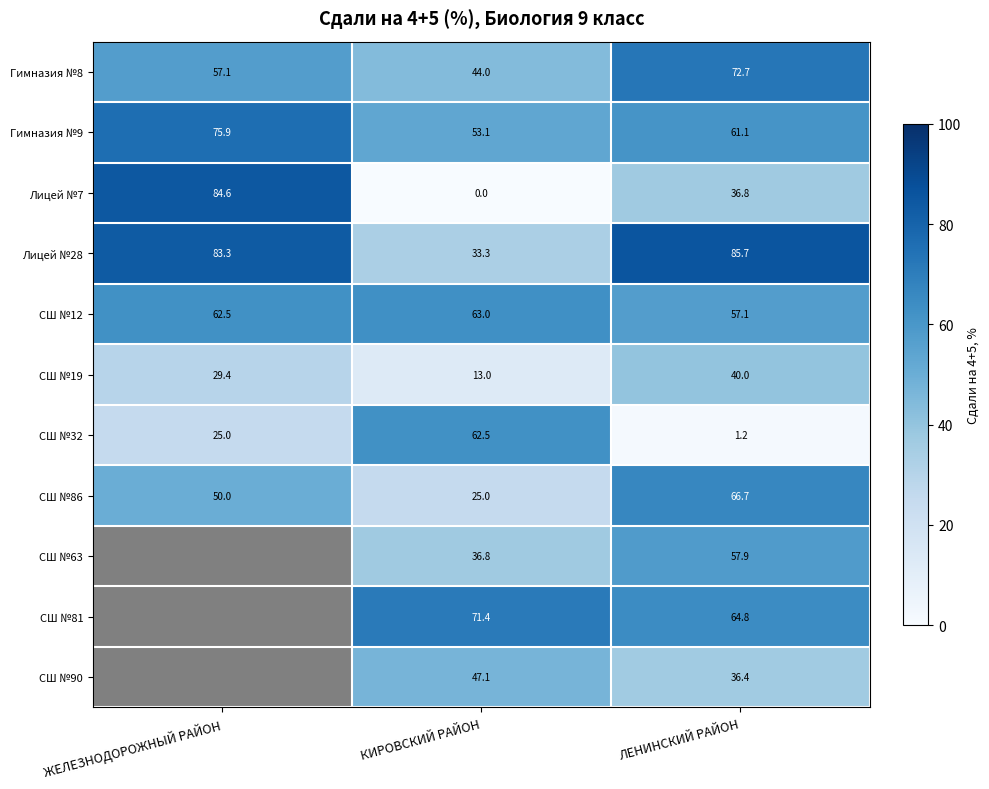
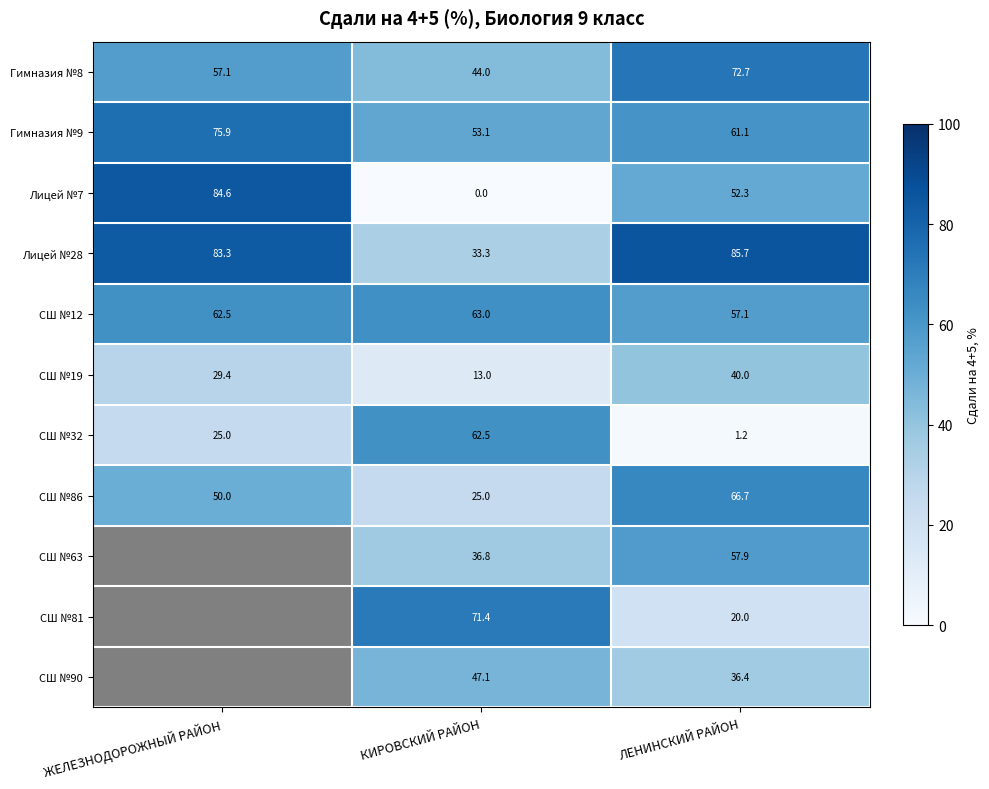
Лицей №7, ЛЕНИНСКИЙ РАЙОН: 36.8 -> 52.3
СШ №81, ЛЕНИНСКИЙ РАЙОН: 64.8 -> 20.0
